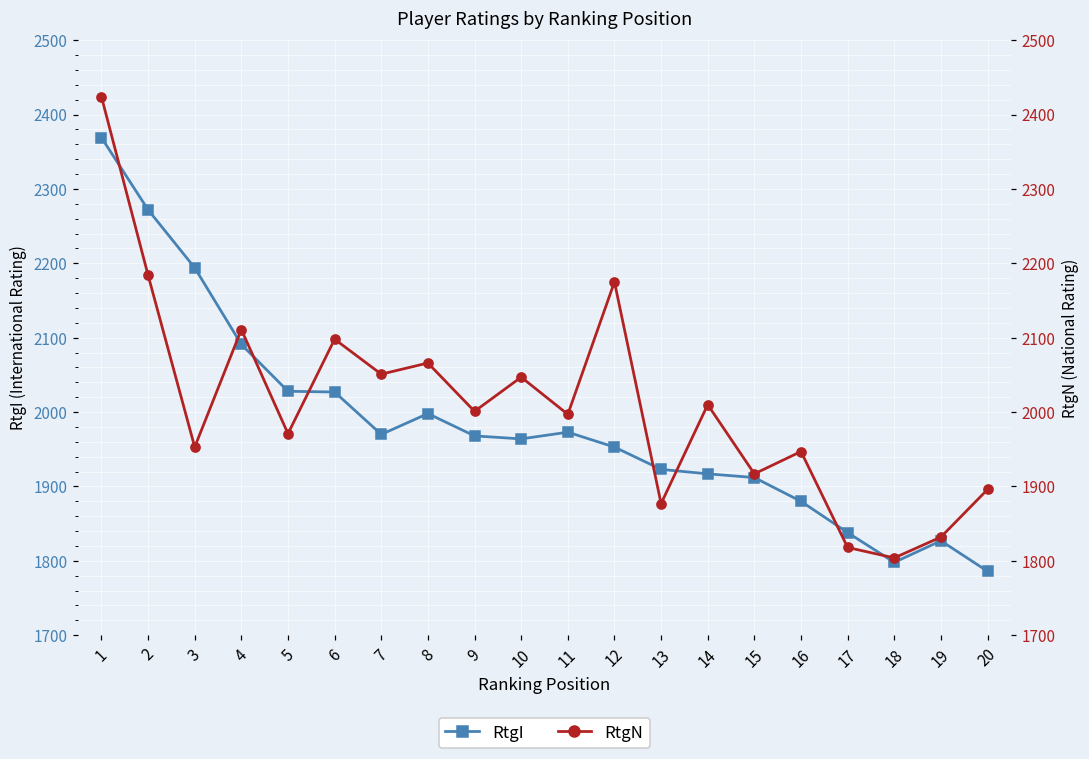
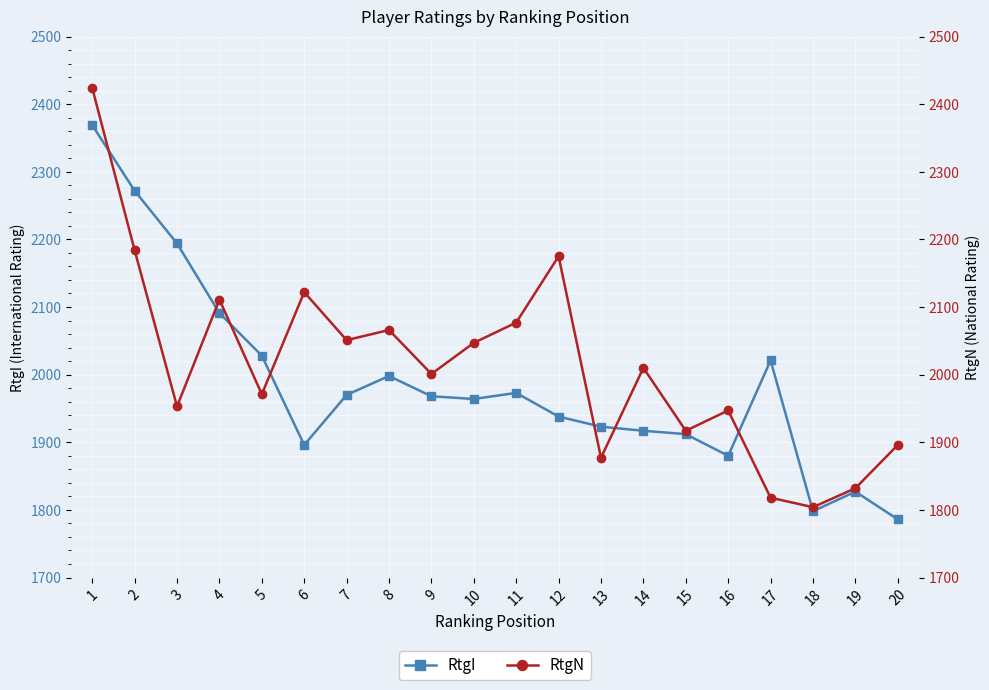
RtgI, 6: 2030 -> 1900
RtgI, 12: 1950 -> 1940
RtgI, 17: 1840 -> 2020
RtgN, 6: 2100 -> 2120
RtgN, 11: 2000 -> 2080
